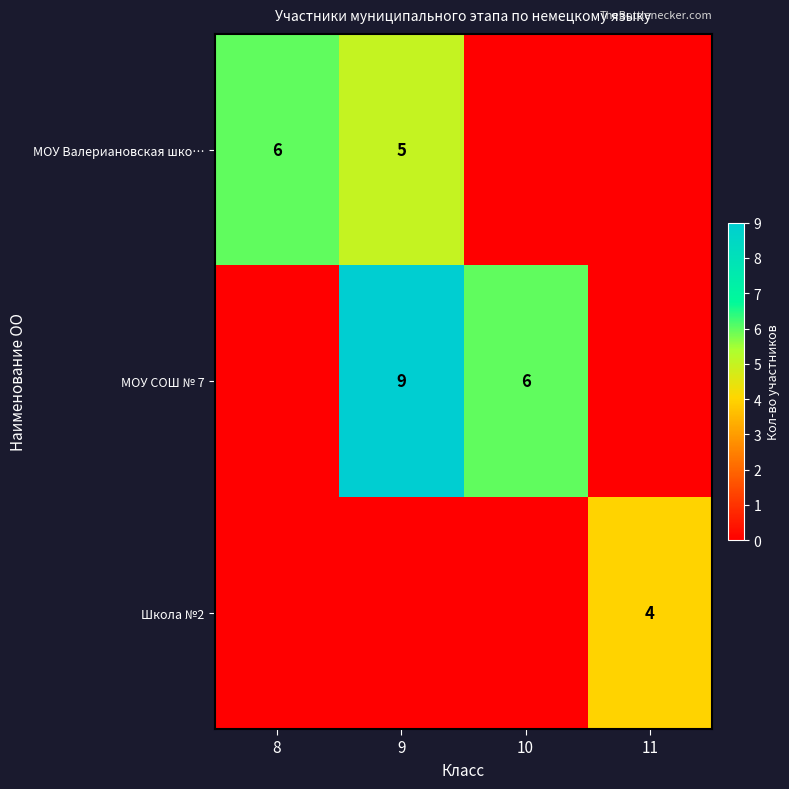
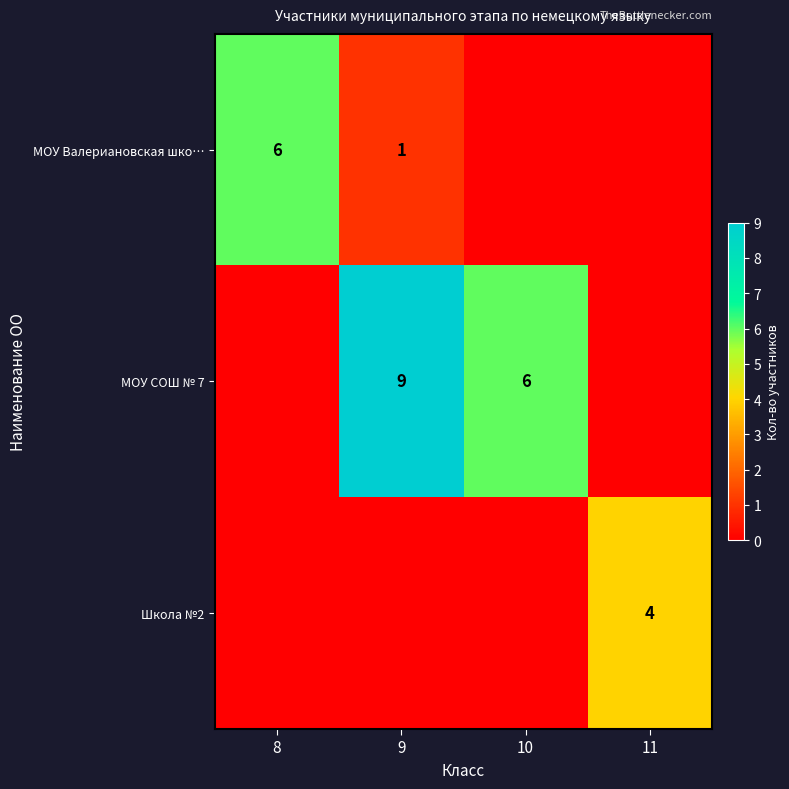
МОУ Валериановская шко…, 9: 5 -> 1
